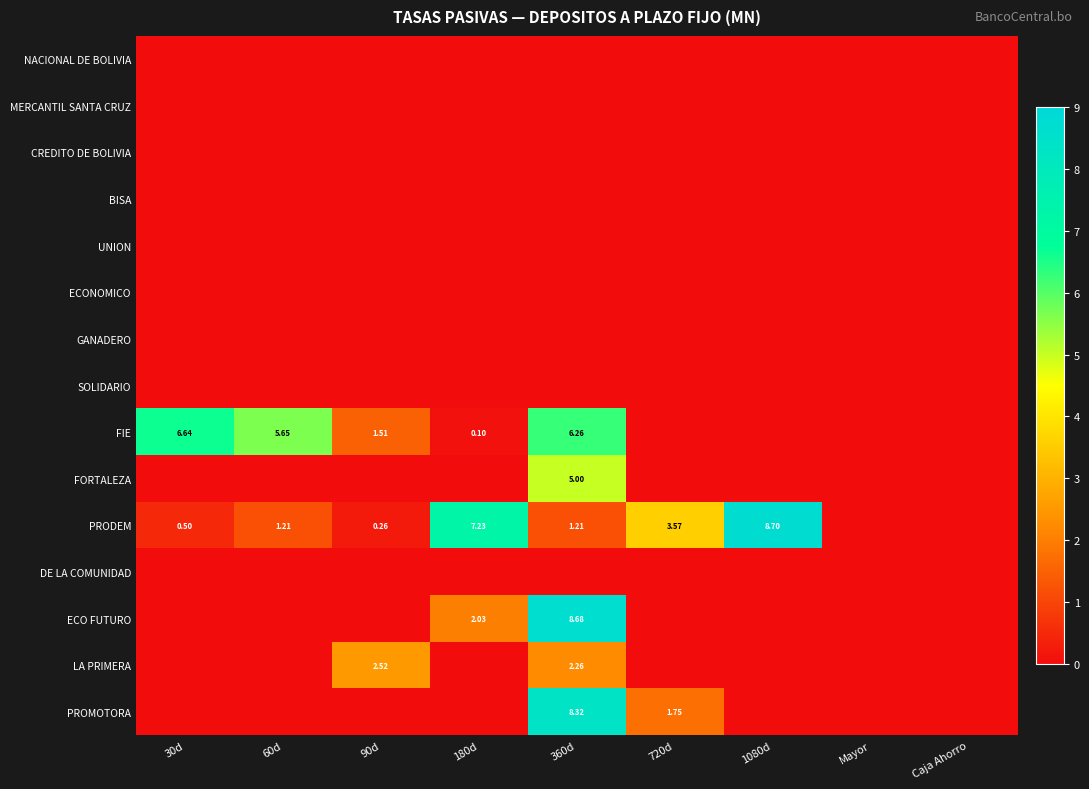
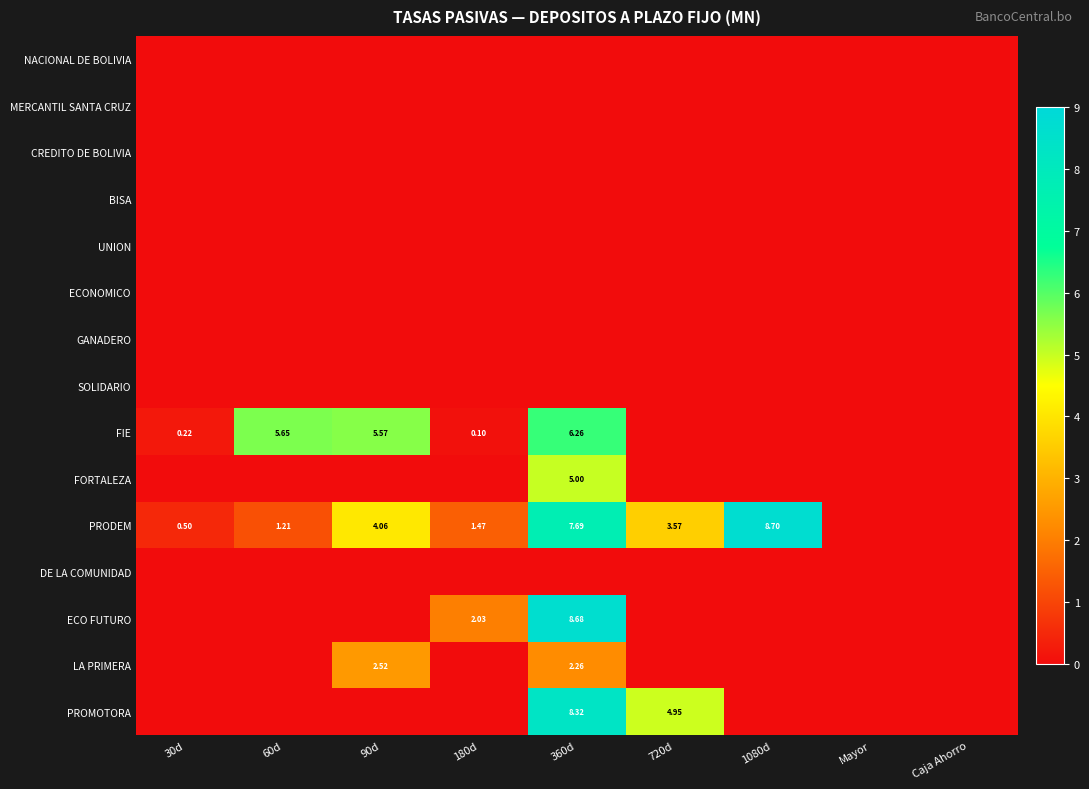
FIE, 30d: 6.64 -> 0.22
FIE, 90d: 1.51 -> 5.57
PRODEM, 90d: 0.26 -> 4.06
PRODEM, 180d: 7.23 -> 1.47
PRODEM, 360d: 1.21 -> 7.69
PROMOTORA, 720d: 1.75 -> 4.95
